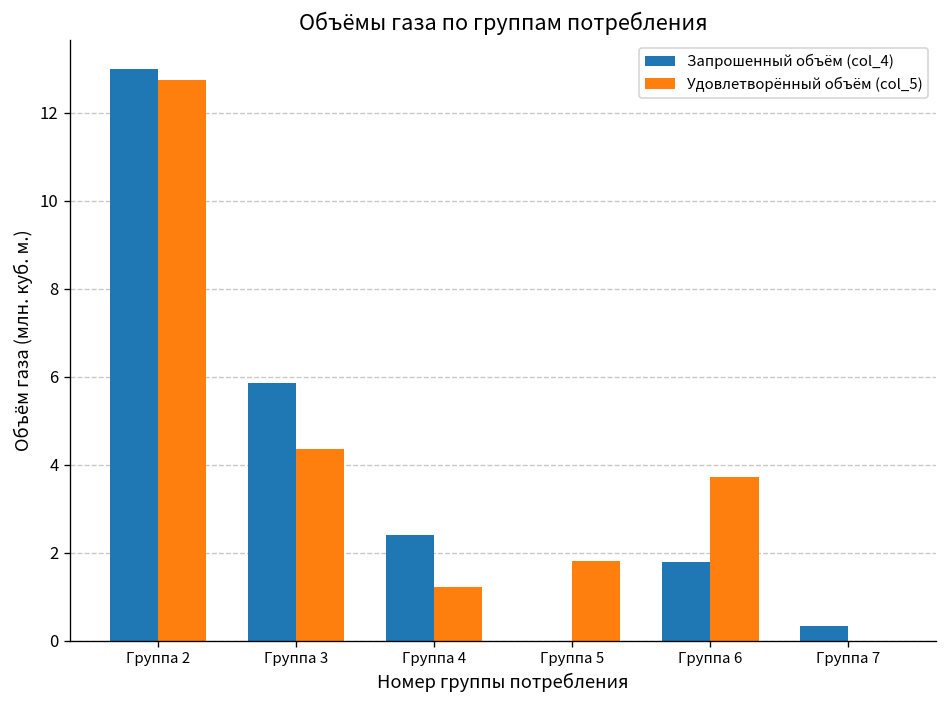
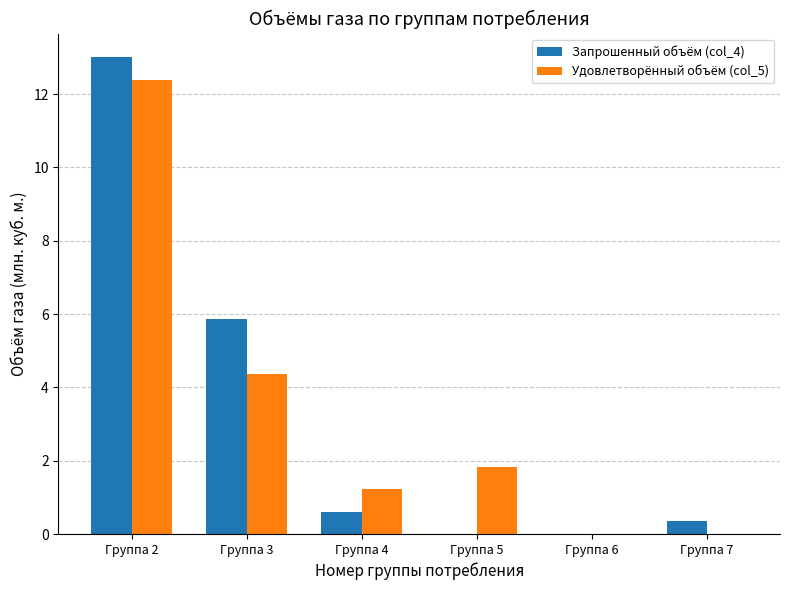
Удовлетворённый объём (col_5), Группа 2: 12.7 -> 12.4
Запрошенный объём (col_4), Группа 4: 2.4 -> 0.6
Запрошенный объём (col_4), Группа 6: 1.8 -> 0.0
Удовлетворённый объём (col_5), Группа 6: 3.7 -> 0.0
